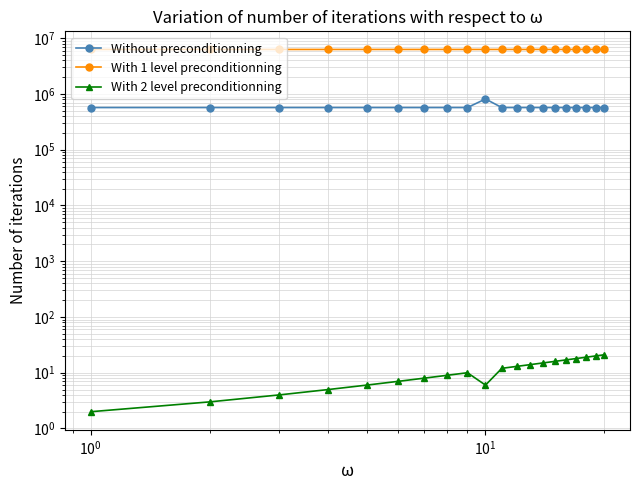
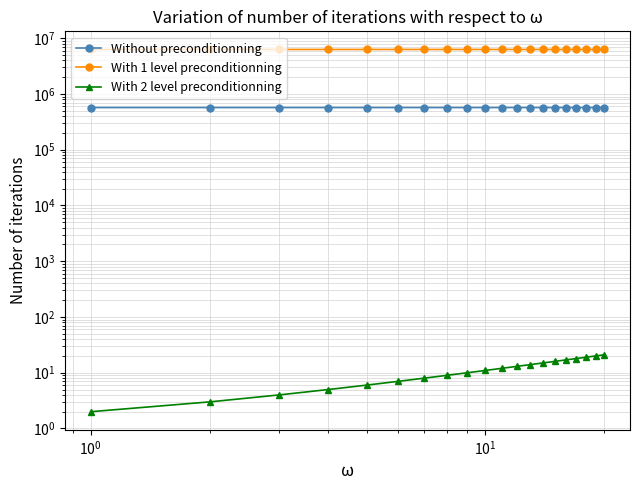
Without preconditionning, 10^1: 800000 -> 600000
With 2 level preconditionning, 10^1: 6 -> 11
